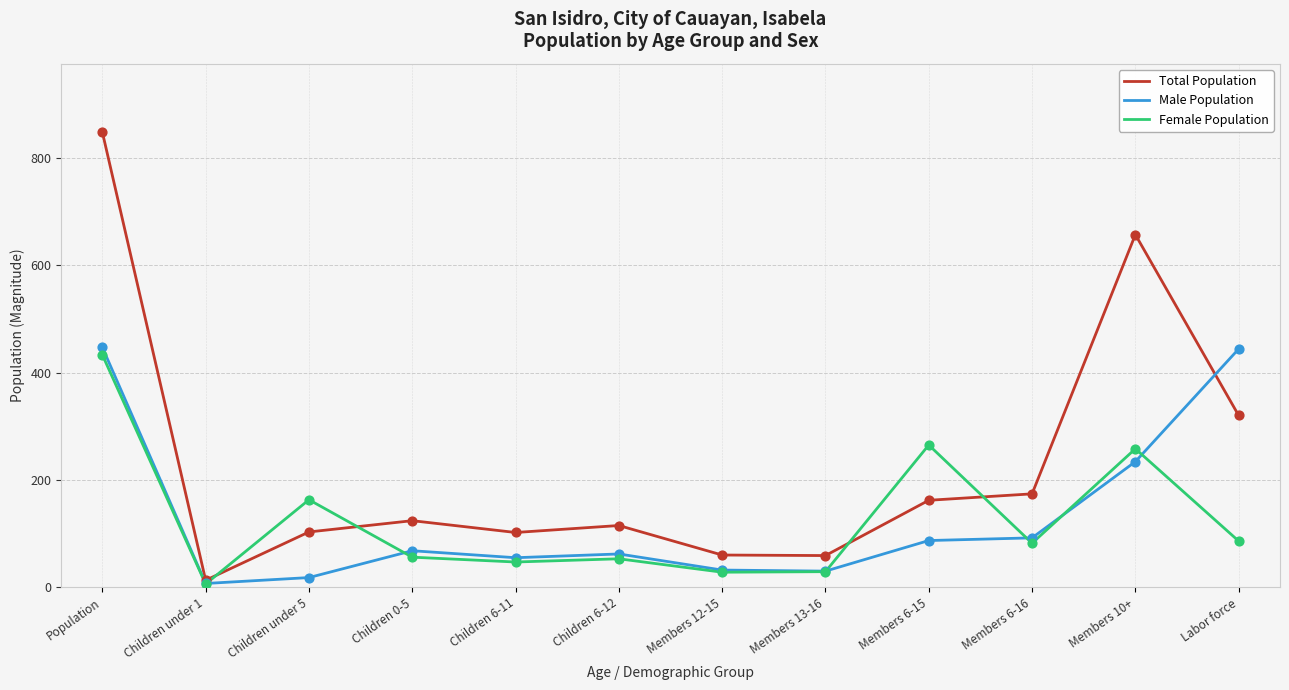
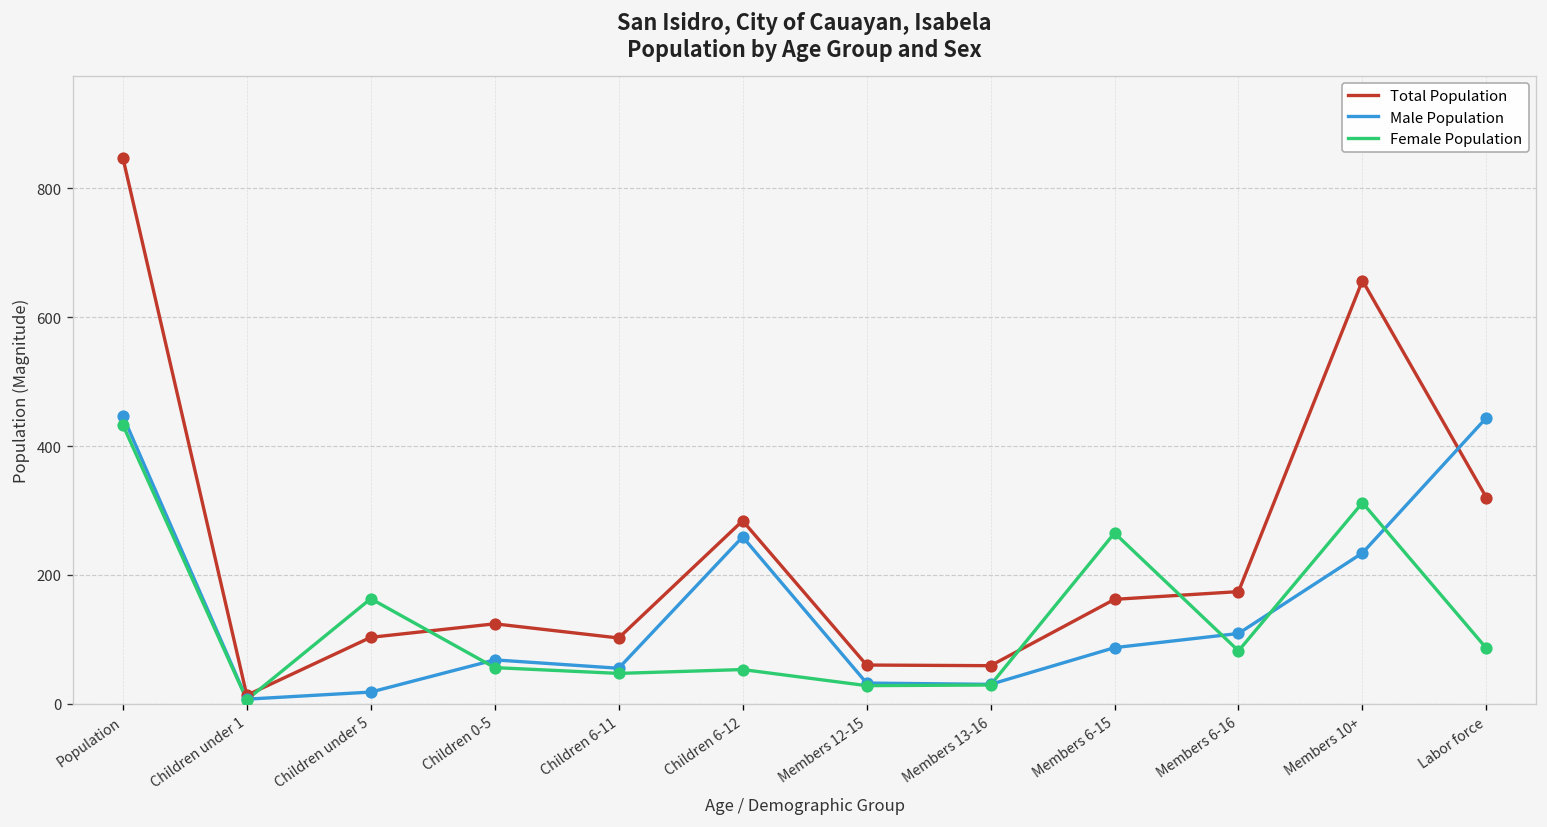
Total Population, Children 6-12: 120 -> 280
Male Population, Children 6-12: 60 -> 260
Male Population, Members 6-16: 90 -> 110
Female Population, Members 10+: 260 -> 310
